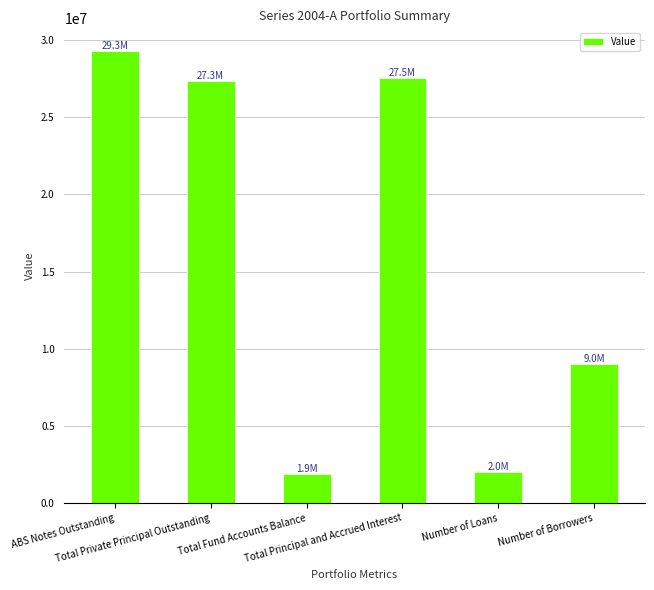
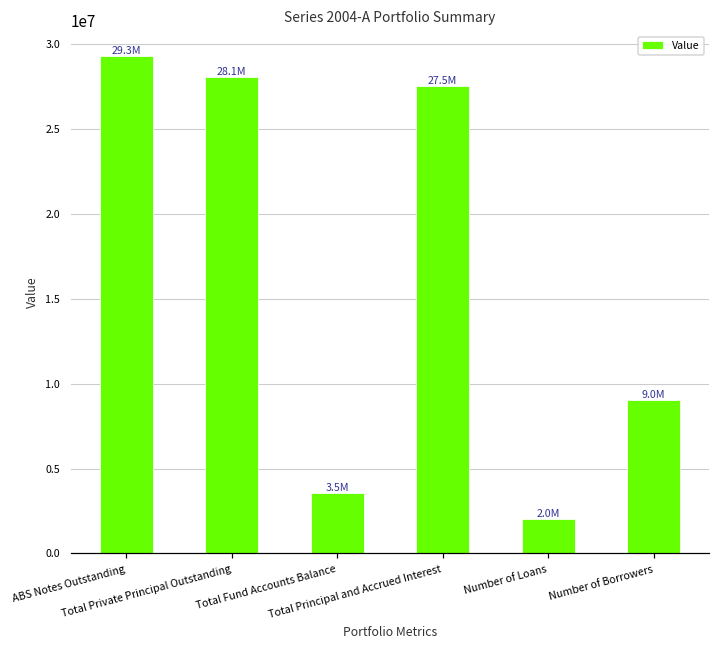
Total Private Principal Outstanding: 27.3M -> 28.1M
Total Fund Accounts Balance: 1.9M -> 3.5M
